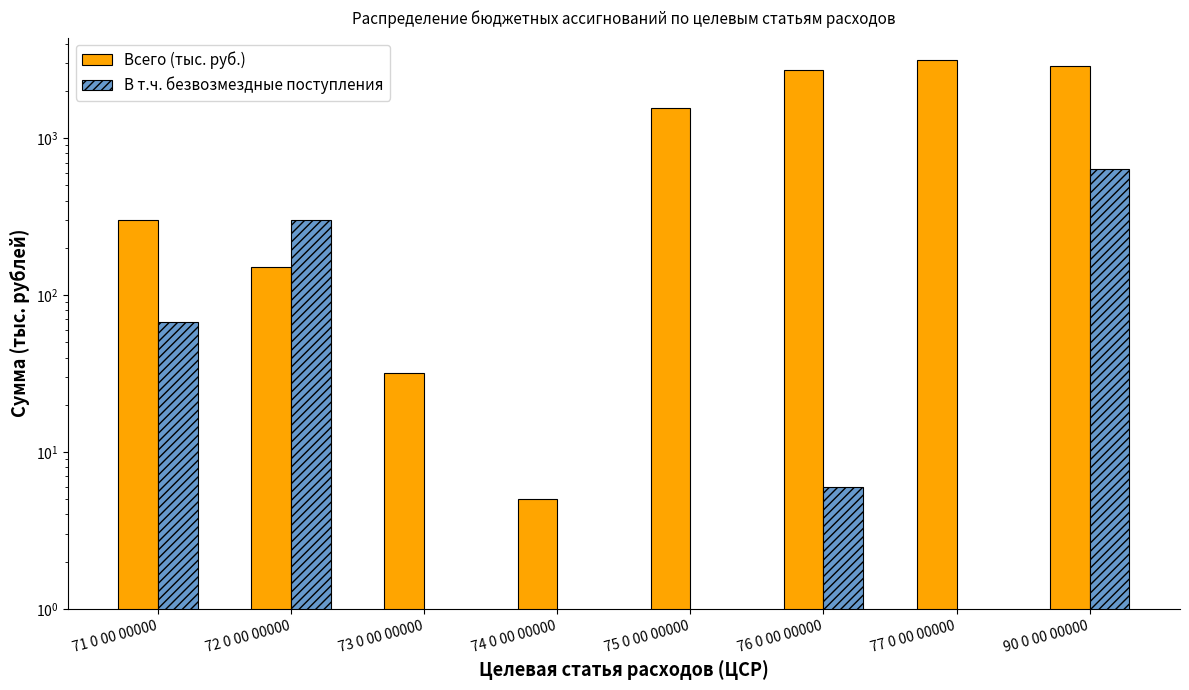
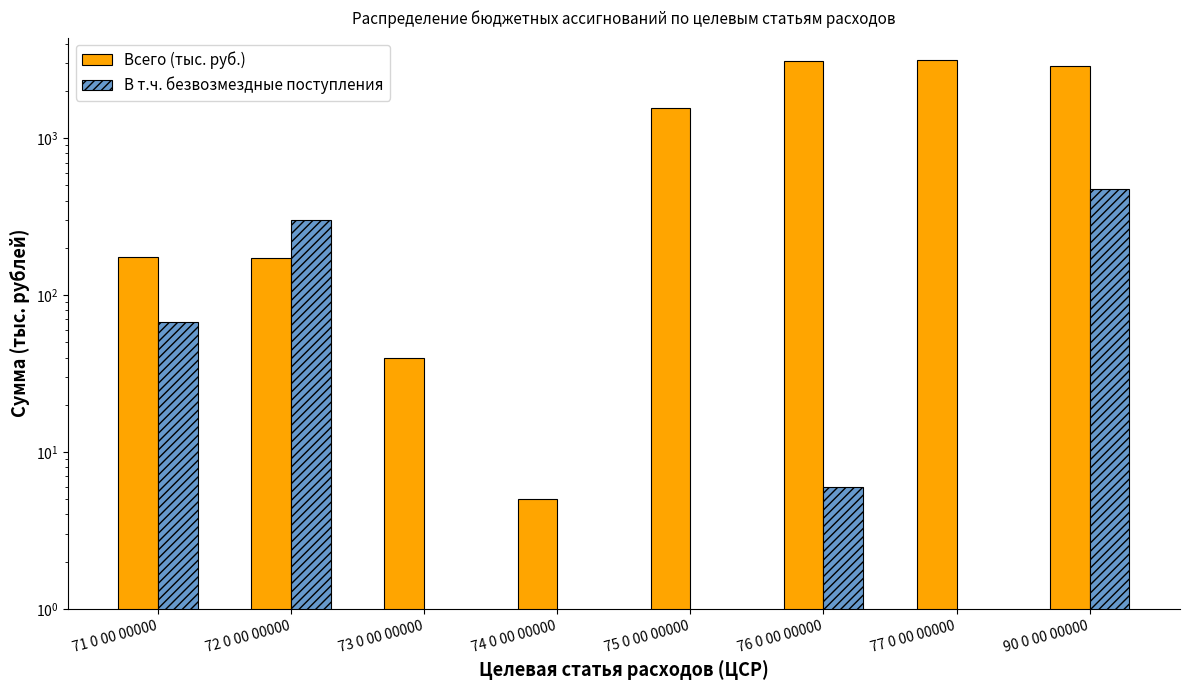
Всего (тыс. руб.), 71 0 00 00000: 300 -> 170
Всего (тыс. руб.), 72 0 00 00000: 150 -> 170
Всего (тыс. руб.), 73 0 00 00000: 32 -> 40
Всего (тыс. руб.), 76 0 00 00000: 2700 -> 3100
В т.ч. безвозмездные поступления, 90 0 00 00000: 640 -> 470
